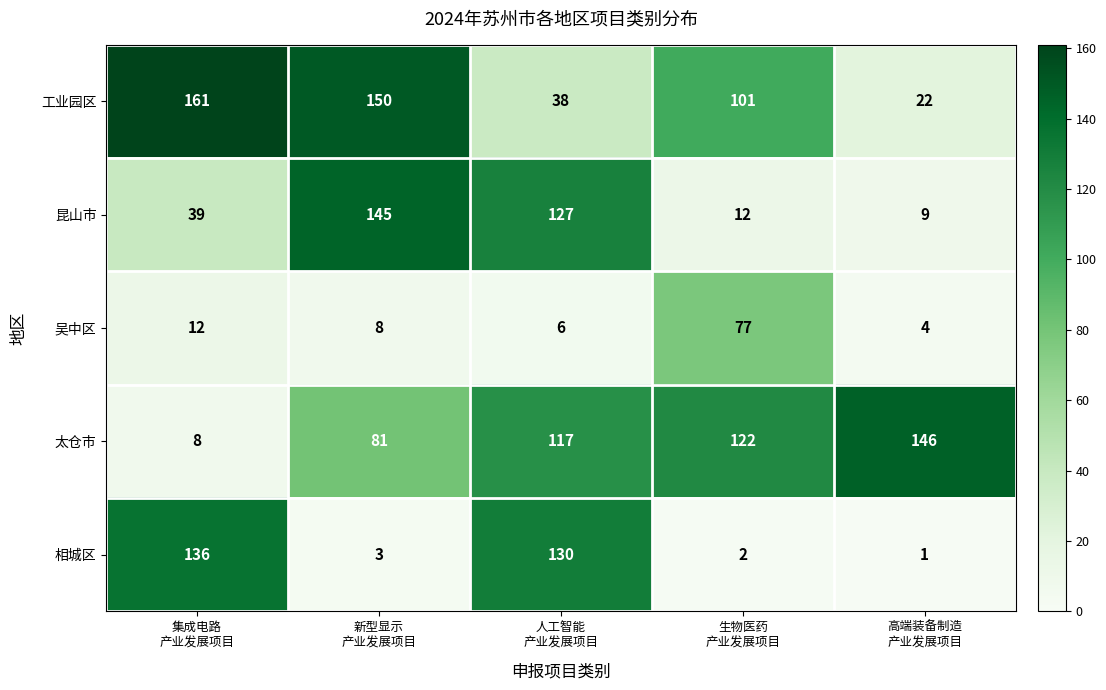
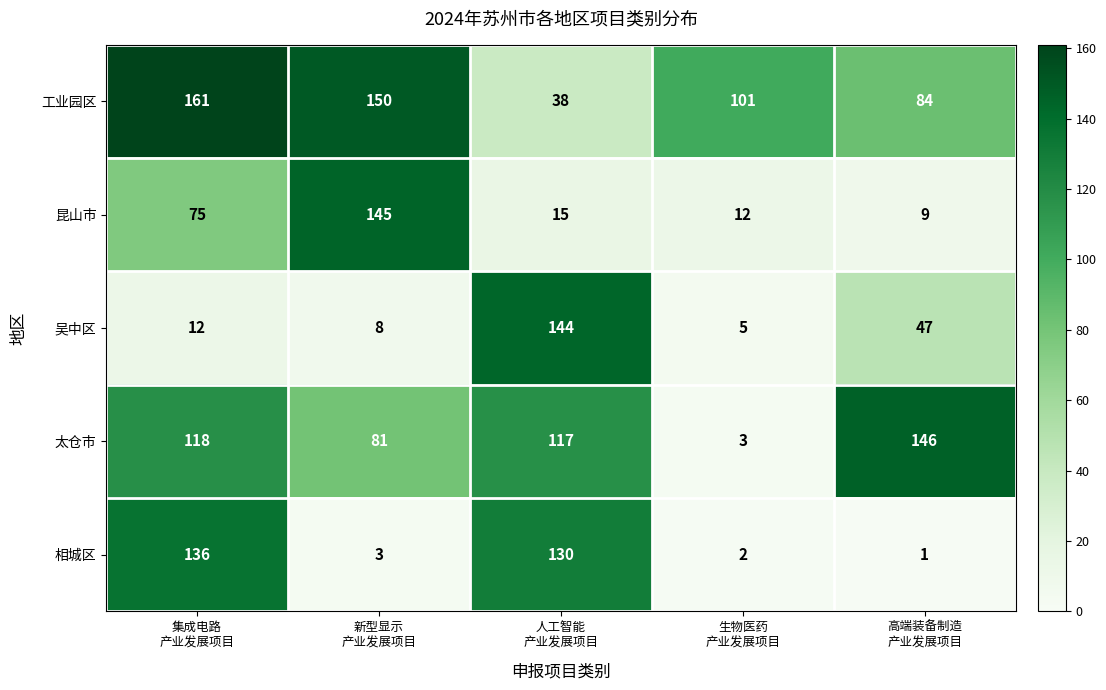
工业园区, 高端装备制造 产业发展项目: 22 -> 84
昆山市, 集成电路 产业发展项目: 39 -> 75
昆山市, 人工智能 产业发展项目: 127 -> 15
吴中区, 人工智能 产业发展项目: 6 -> 144
吴中区, 生物医药 产业发展项目: 77 -> 5
吴中区, 高端装备制造 产业发展项目: 4 -> 47
太仓市, 集成电路 产业发展项目: 8 -> 118
太仓市, 生物医药 产业发展项目: 122 -> 3
